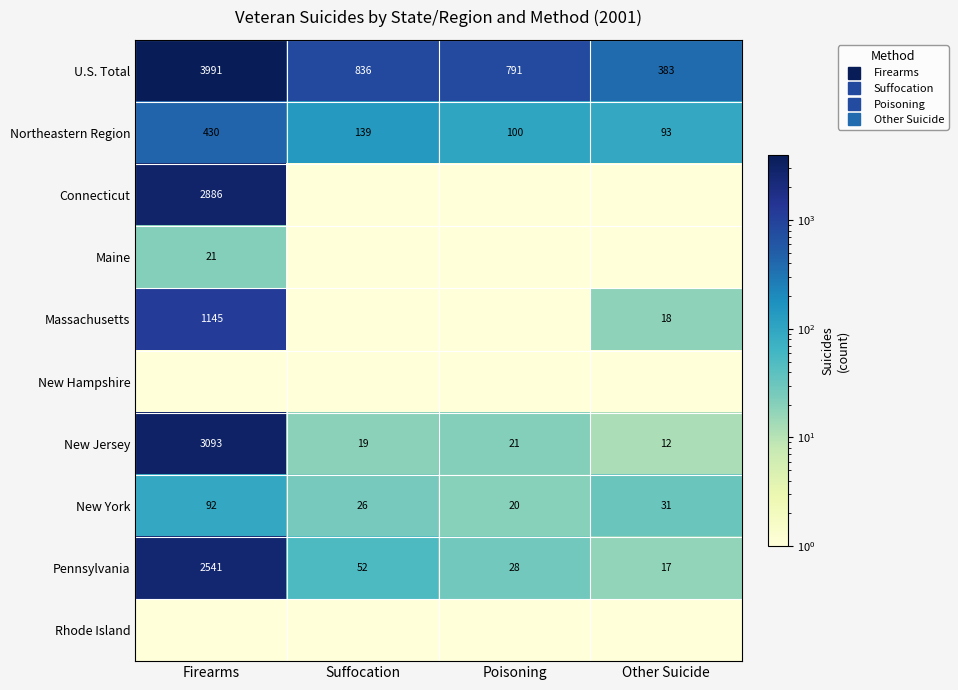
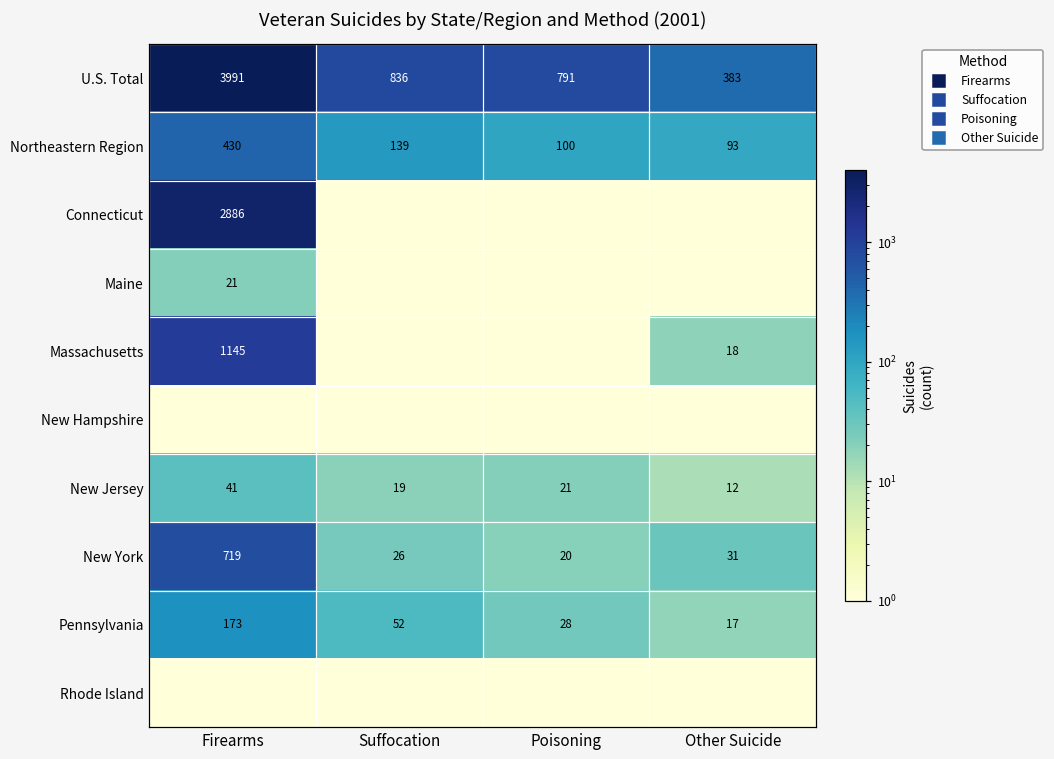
New Jersey, Firearms: 3093 -> 41
New York, Firearms: 92 -> 719
Pennsylvania, Firearms: 2541 -> 173
